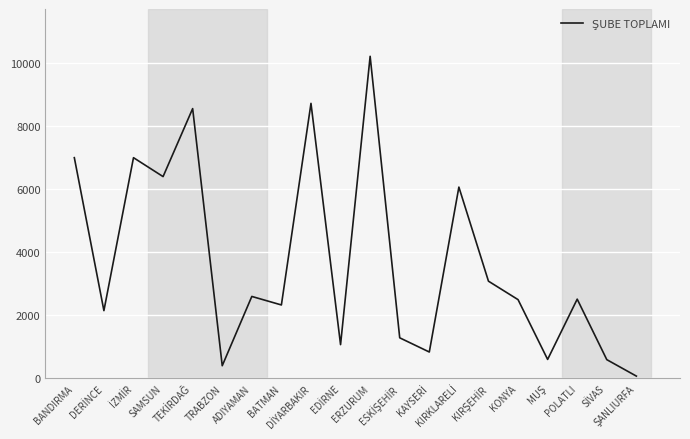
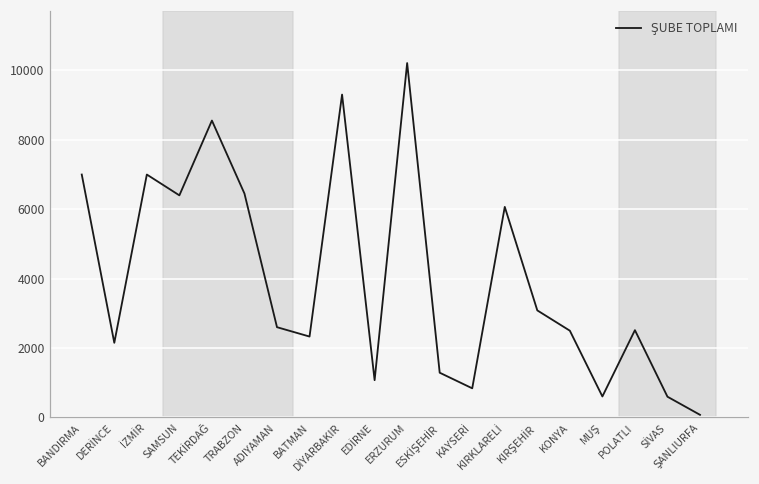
TRABZON: 400 -> 6500
DİYARBAKIR: 8700 -> 9300
